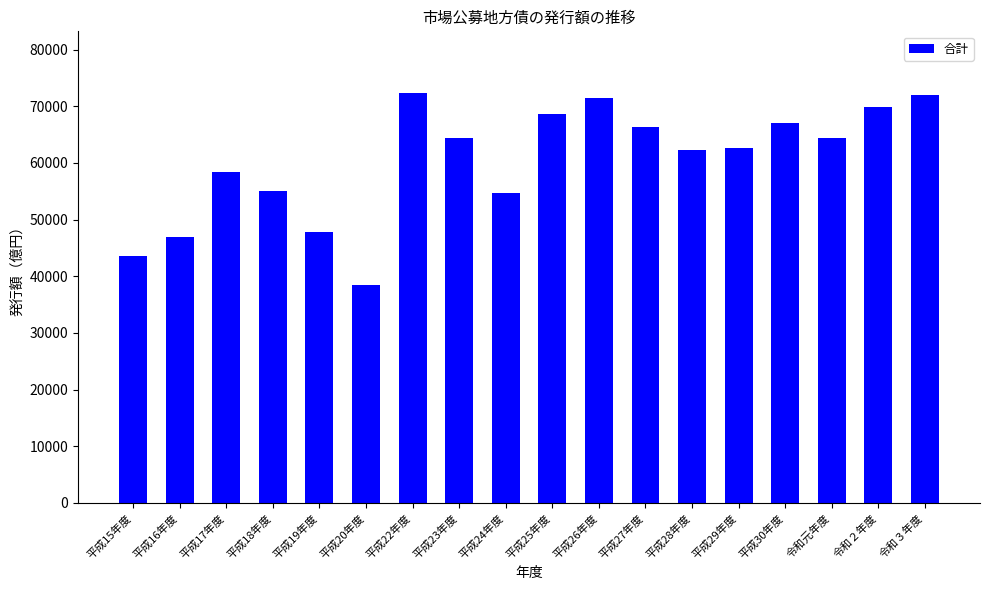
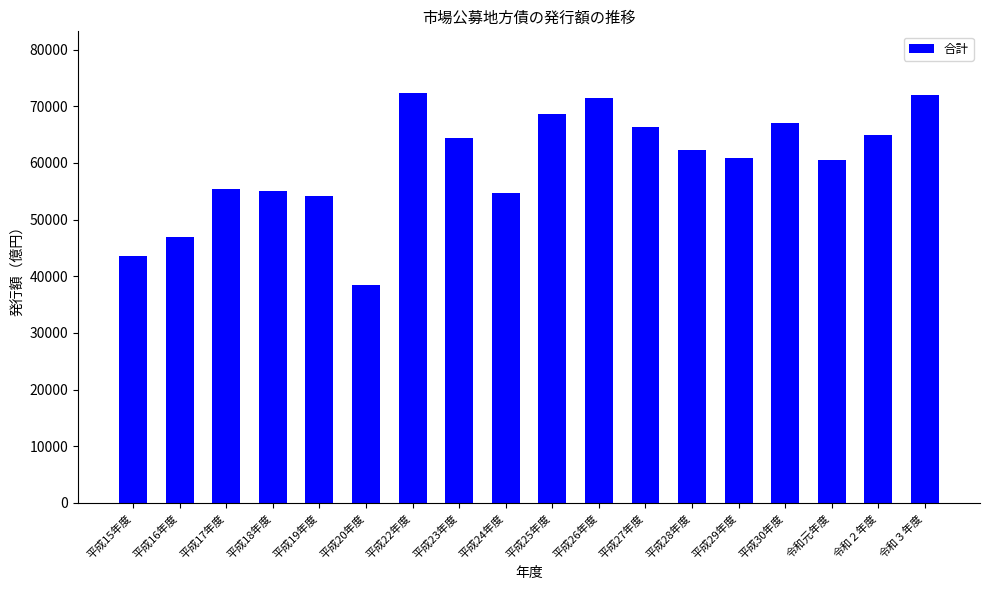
平成17年度: 58000 -> 55000
平成19年度: 48000 -> 54000
平成29年度: 63000 -> 61000
令和元年度: 64000 -> 61000
令和２年度: 70000 -> 65000
